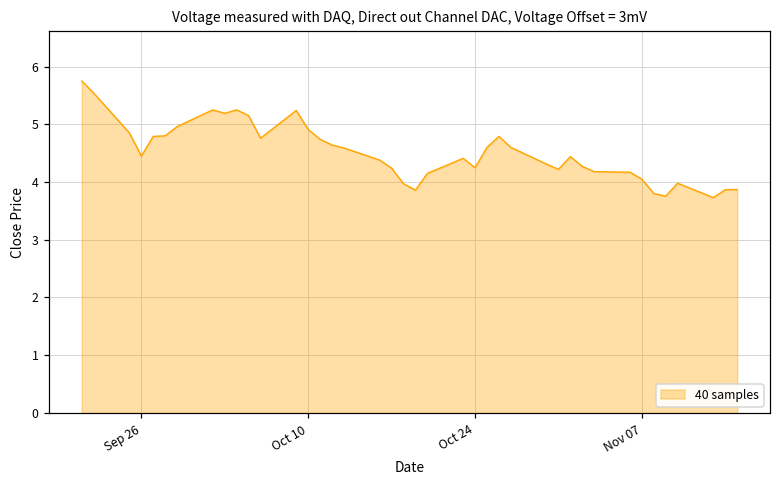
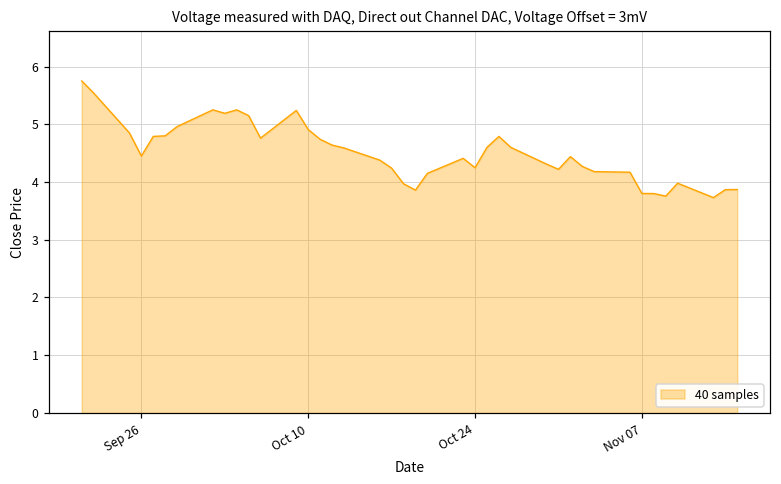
Nov 07: 4.1 -> 3.8
